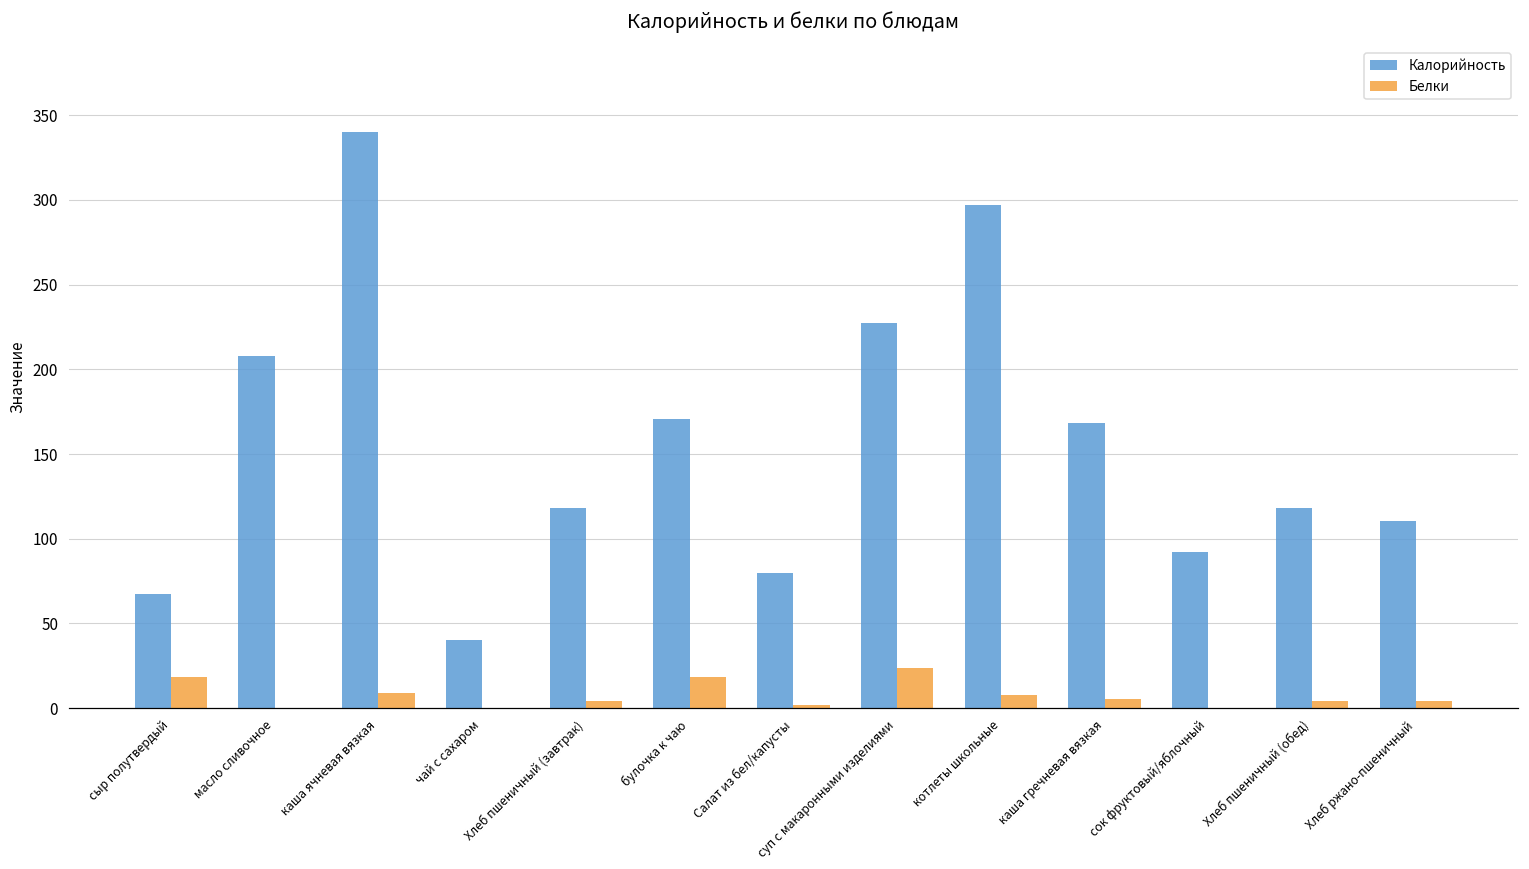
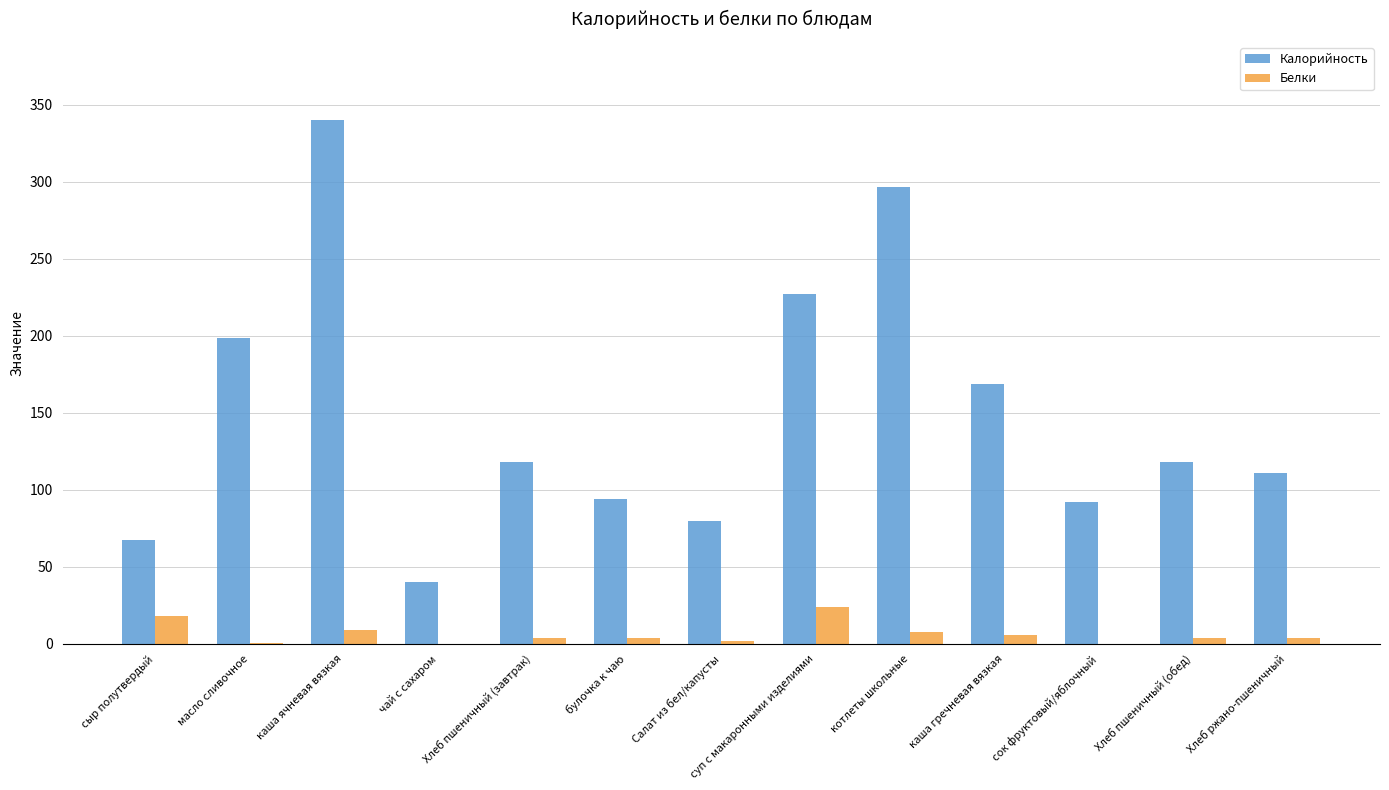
Калорийность, масло сливочное: 208 -> 198
Калорийность, булочка к чаю: 171 -> 94
Белки, булочка к чаю: 18 -> 4
